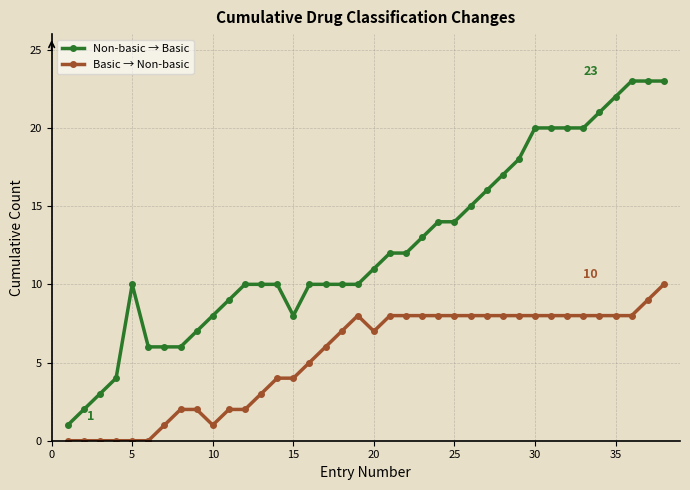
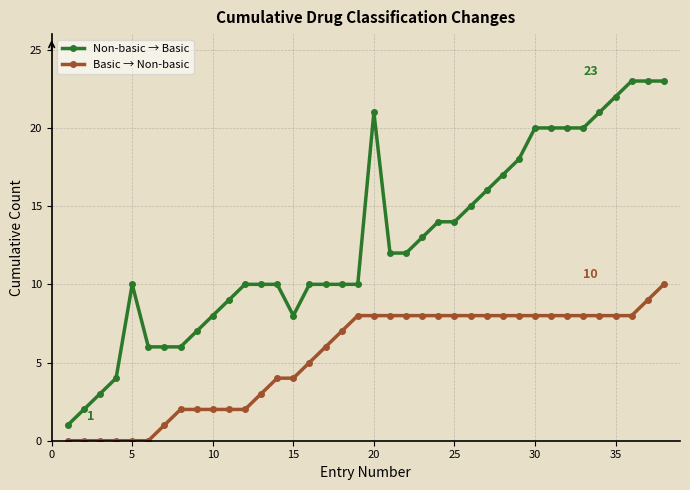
Basic → Non-basic, 10: 1 -> 2
Non-basic → Basic, 20: 11 -> 21
Basic → Non-basic, 20: 7 -> 8
